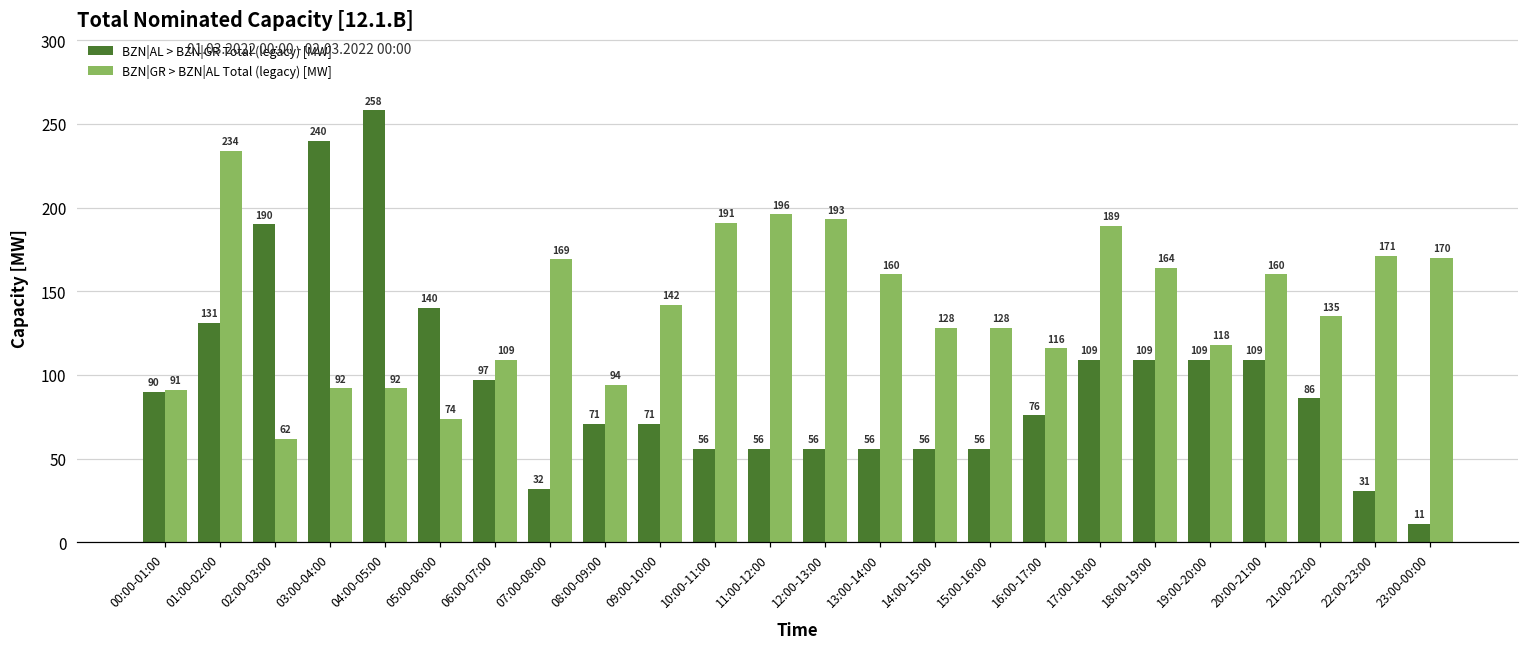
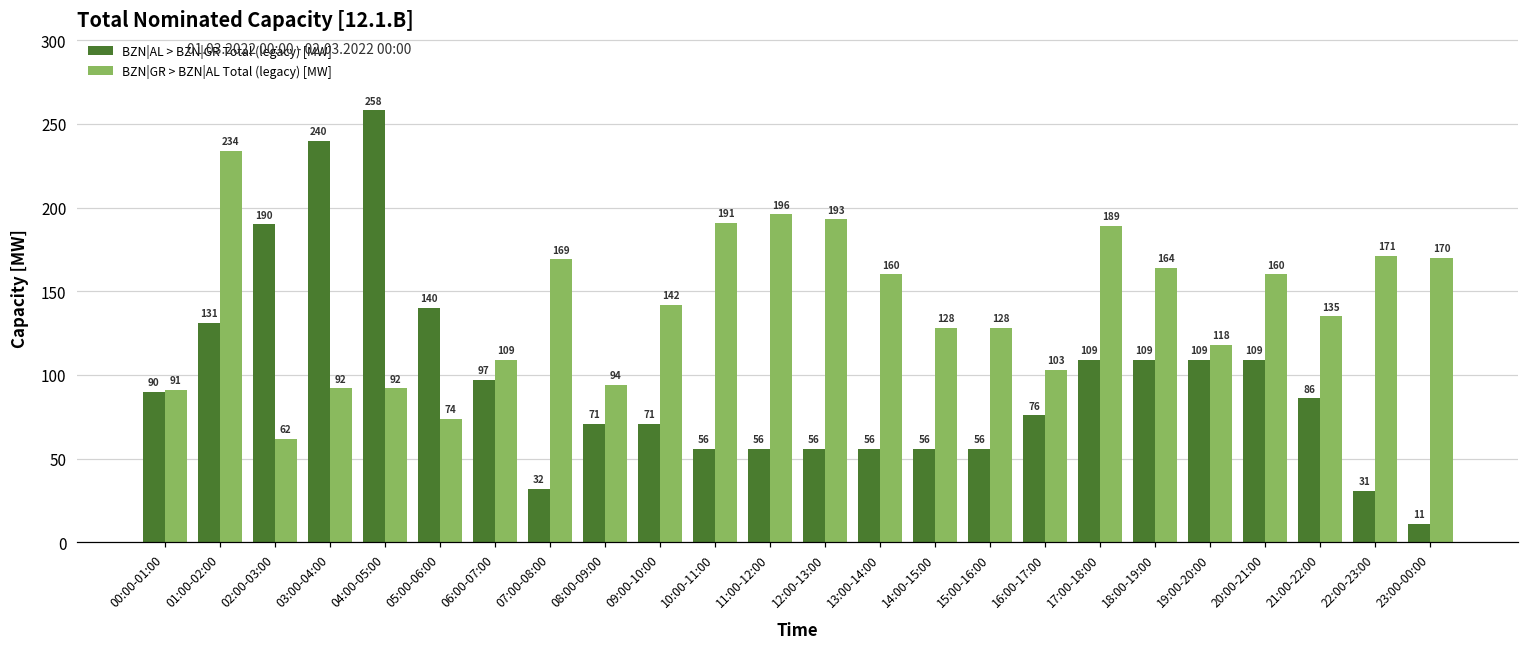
BZN|GR > BZN|AL Total (legacy) [MW], 16:00-17:00: 116 -> 103
